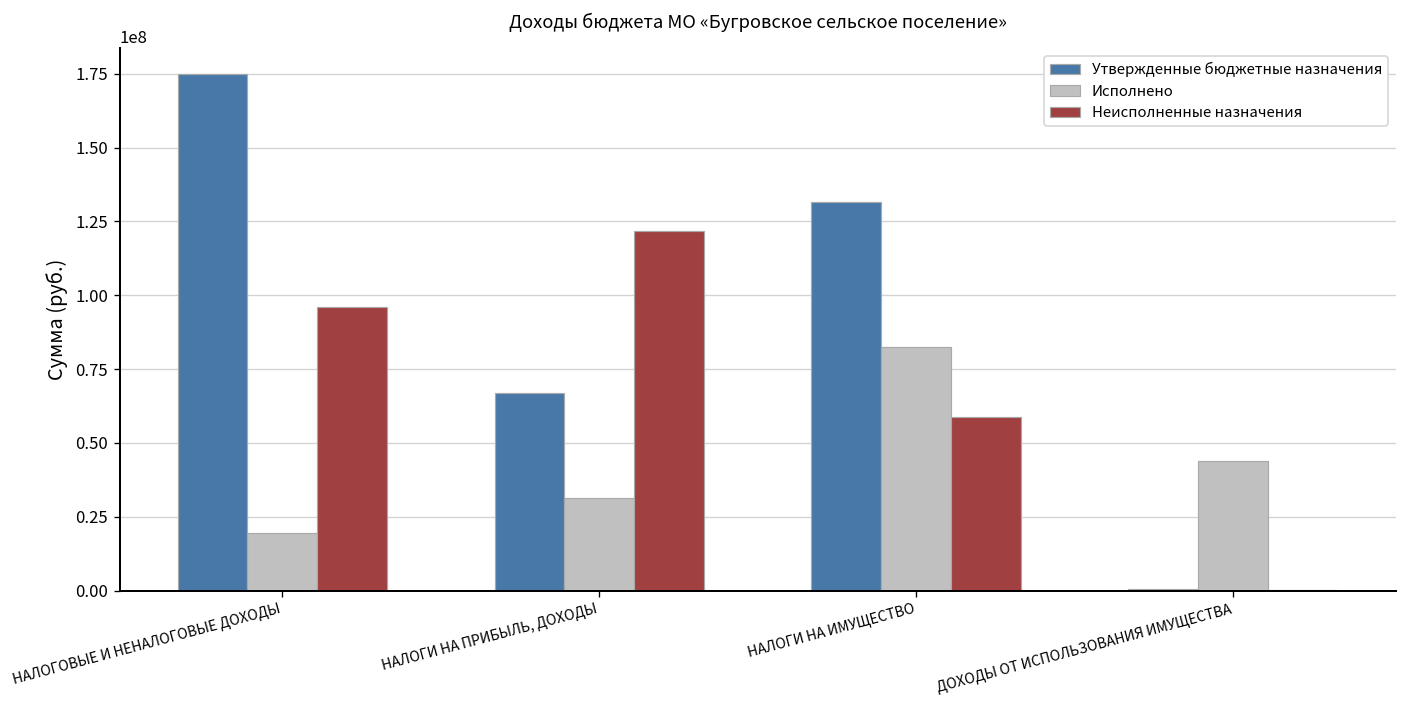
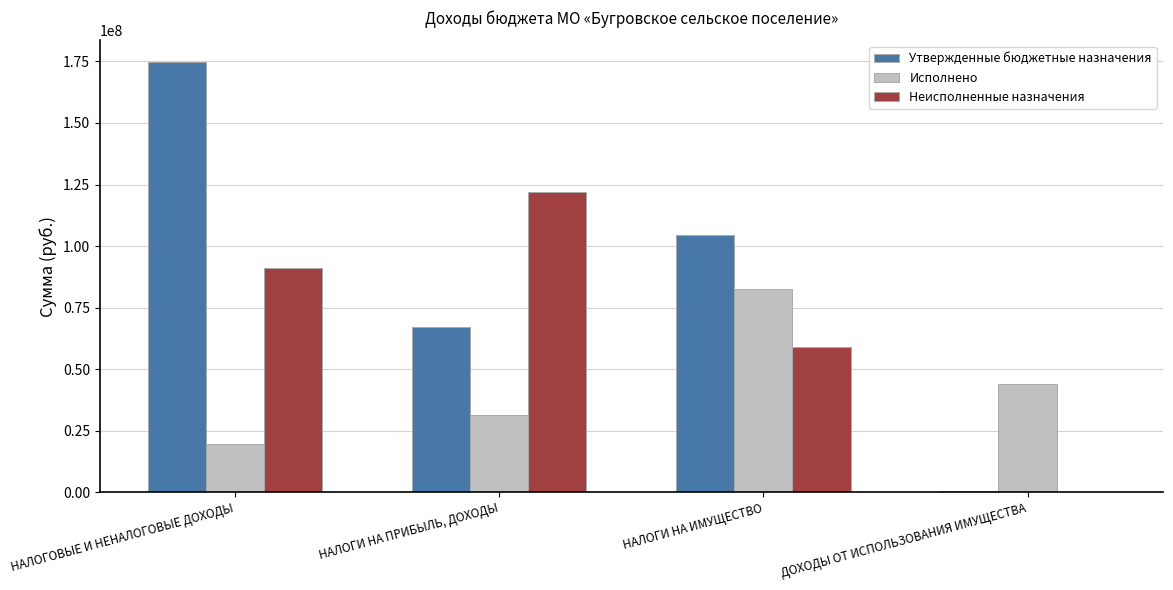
Неисполненные назначения, НАЛОГОВЫЕ И НЕНАЛОГОВЫЕ ДОХОДЫ: 96000000 -> 91000000
Утвержденные бюджетные назначения, НАЛОГИ НА ИМУЩЕСТВО: 132000000 -> 104000000
